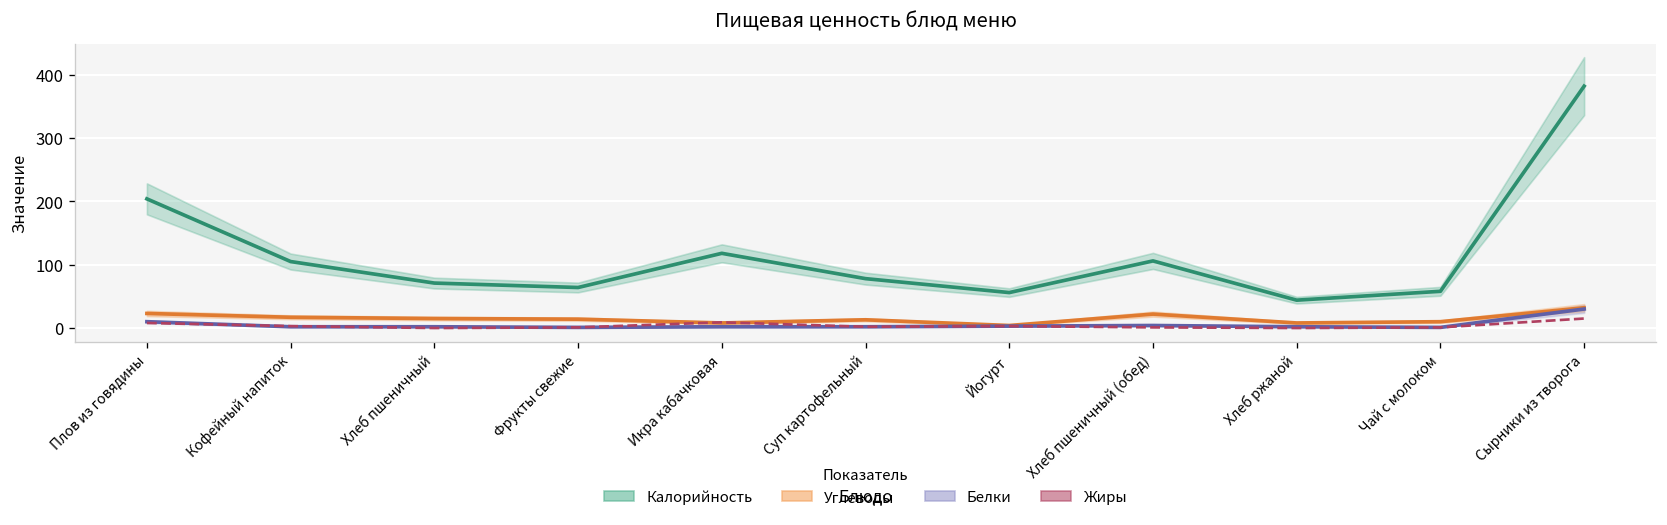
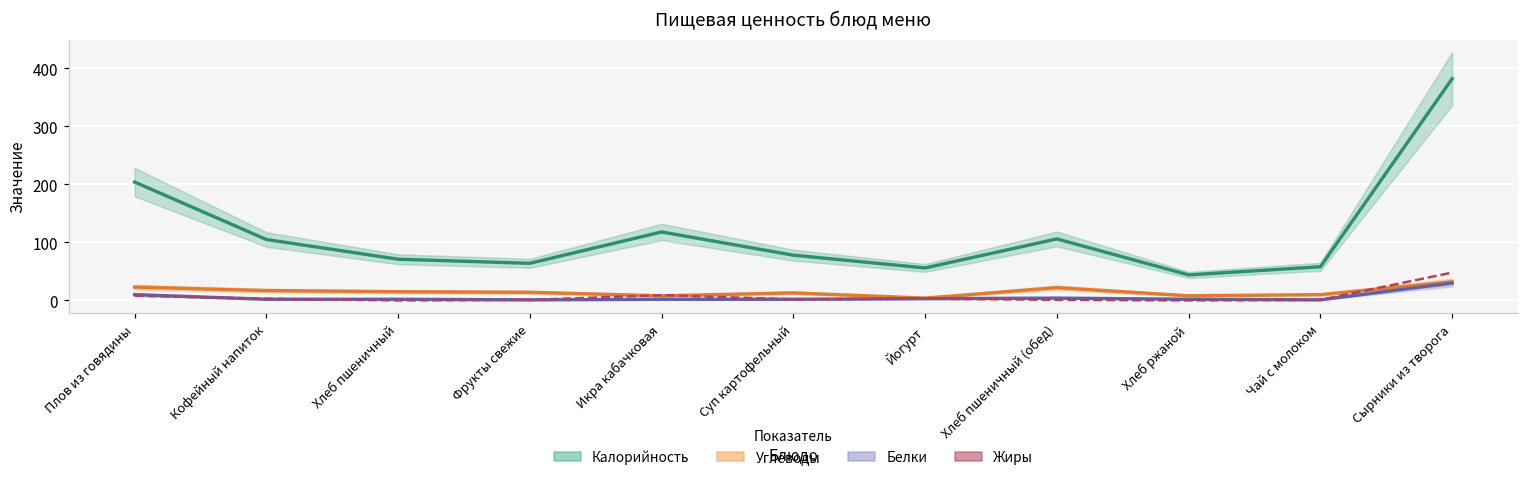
Жиры, Сырники из творога: 20 -> 50
